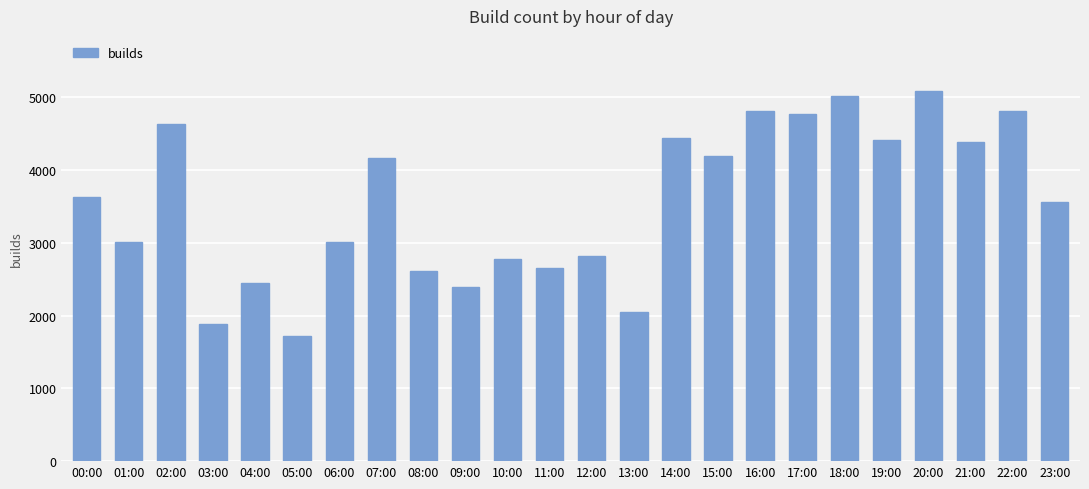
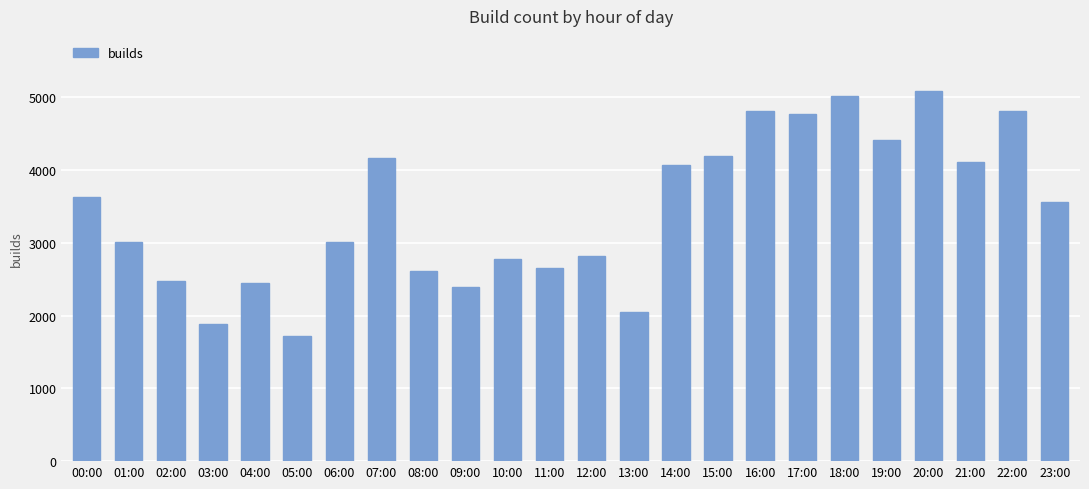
02:00: 4600 -> 2500
14:00: 4400 -> 4100
21:00: 4400 -> 4100
